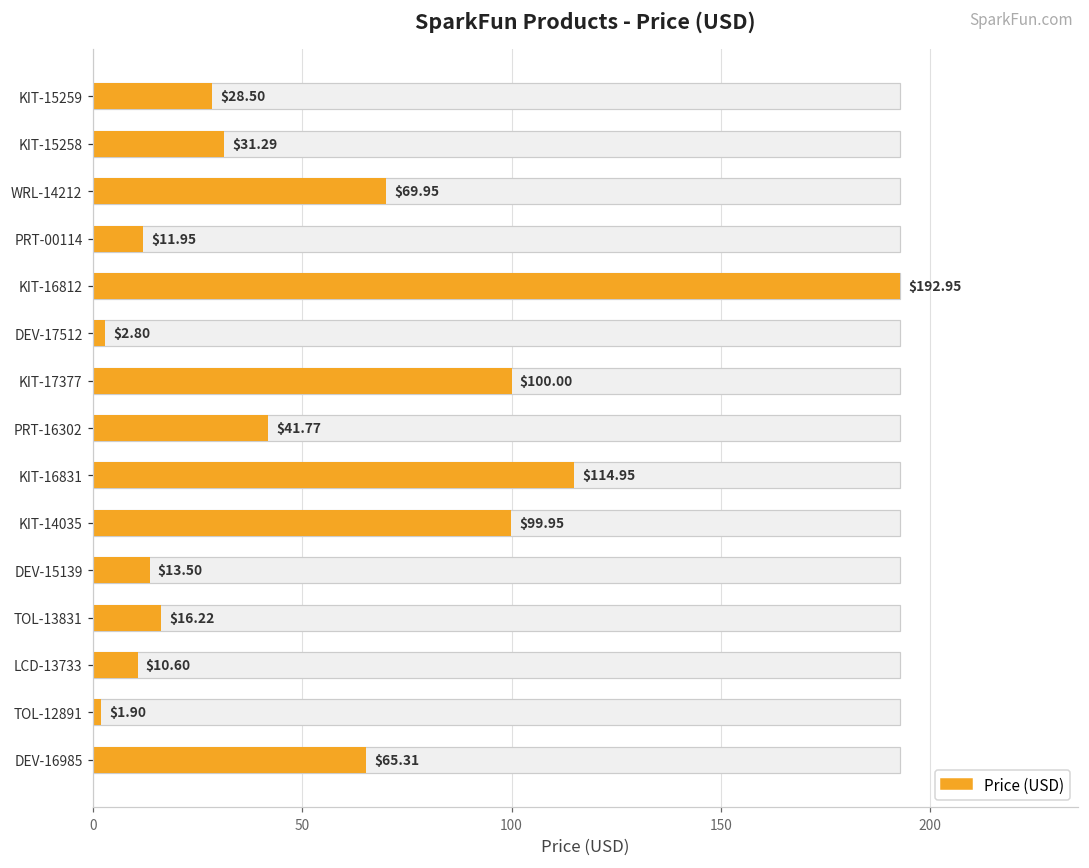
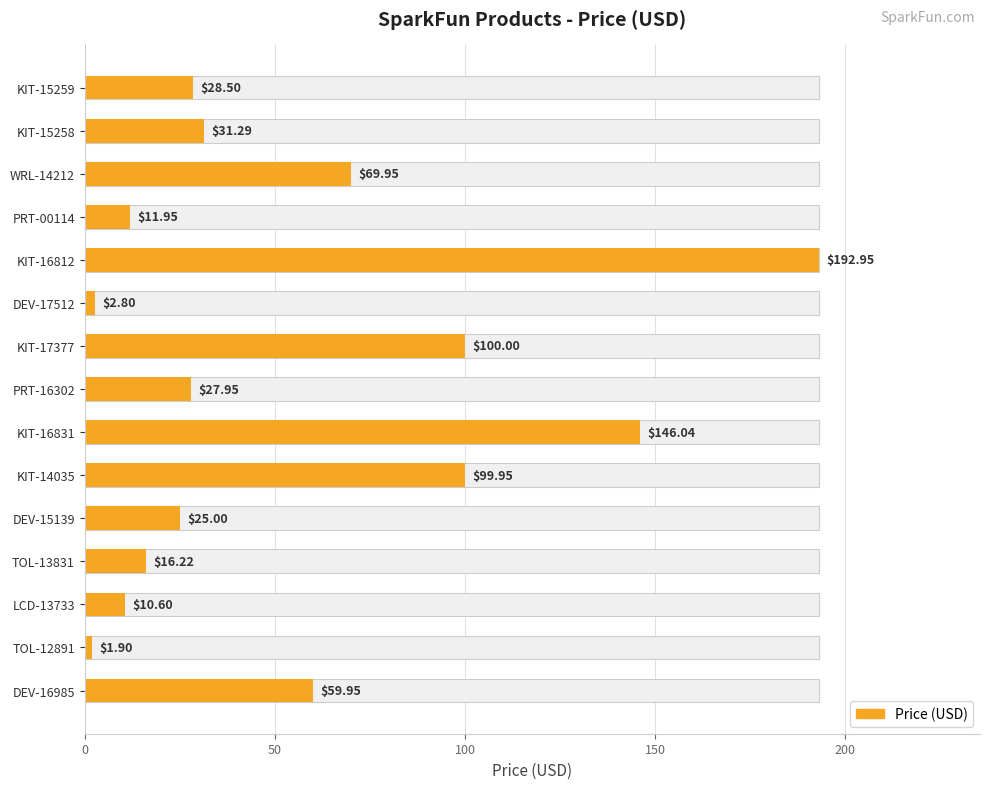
Price (USD), PRT-16302: $41.77 -> $27.95
Price (USD), KIT-16831: $114.95 -> $146.04
Price (USD), DEV-15139: $13.50 -> $25.00
Price (USD), DEV-16985: $65.31 -> $59.95
